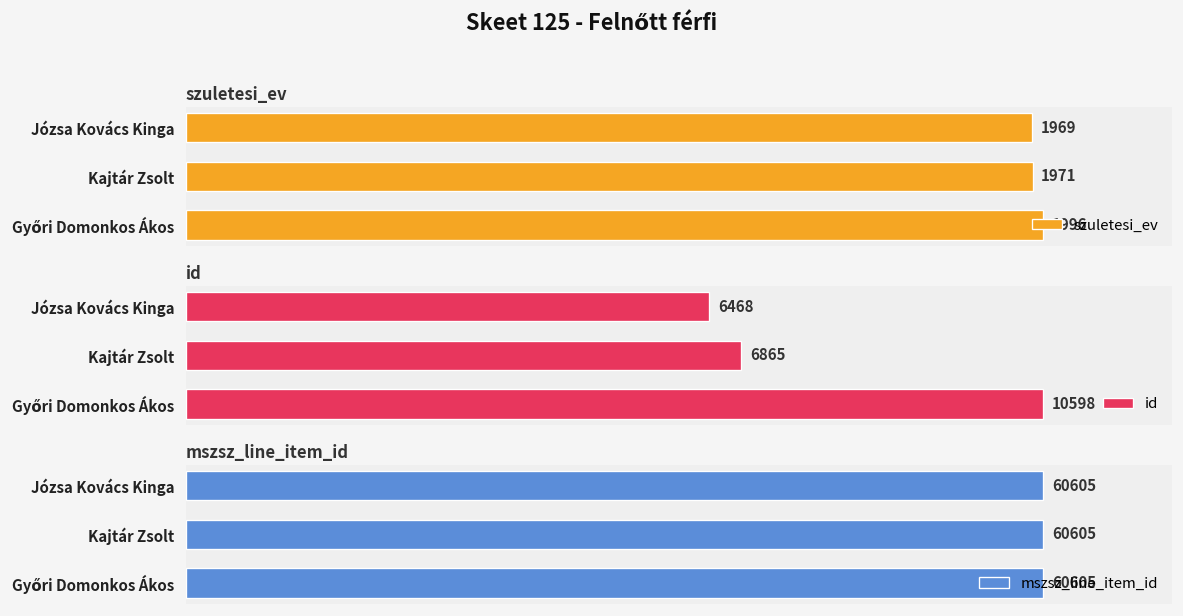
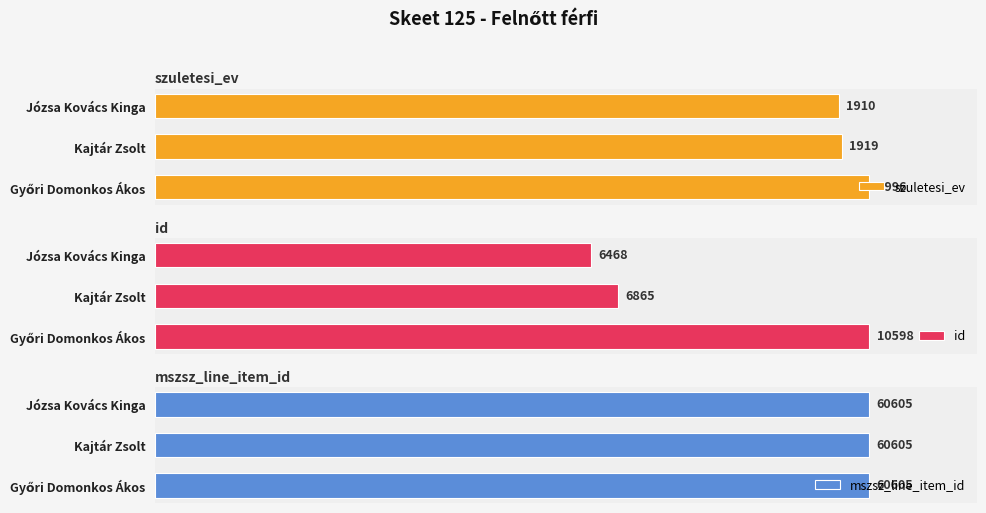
szuletesi_ev, Józsa Kovács Kinga: 1969 -> 1910
szuletesi_ev, Kajtár Zsolt: 1971 -> 1919
